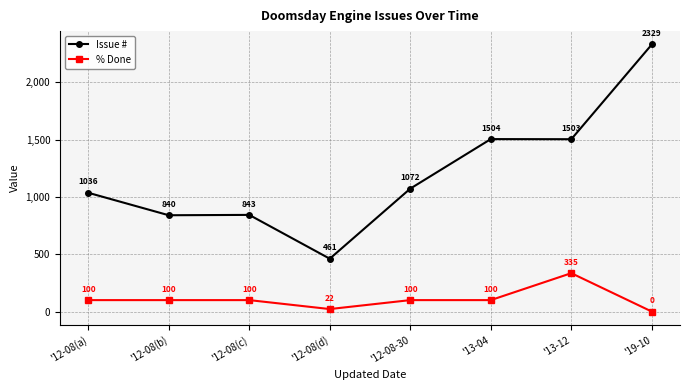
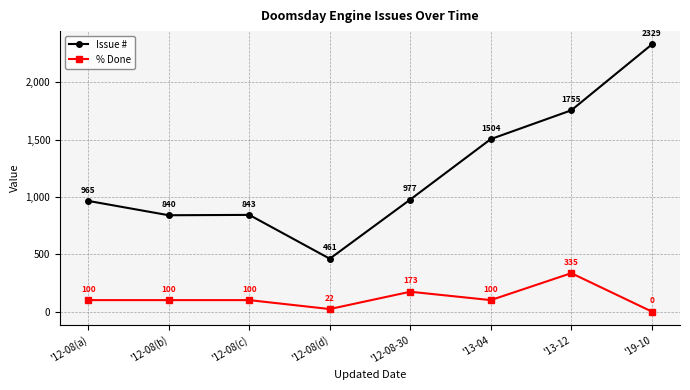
Issue #, '12-08(a): 1036 -> 965
Issue #, '12-08-30: 1072 -> 977
% Done, '12-08-30: 100 -> 173
Issue #, '13-12: 1503 -> 1755
